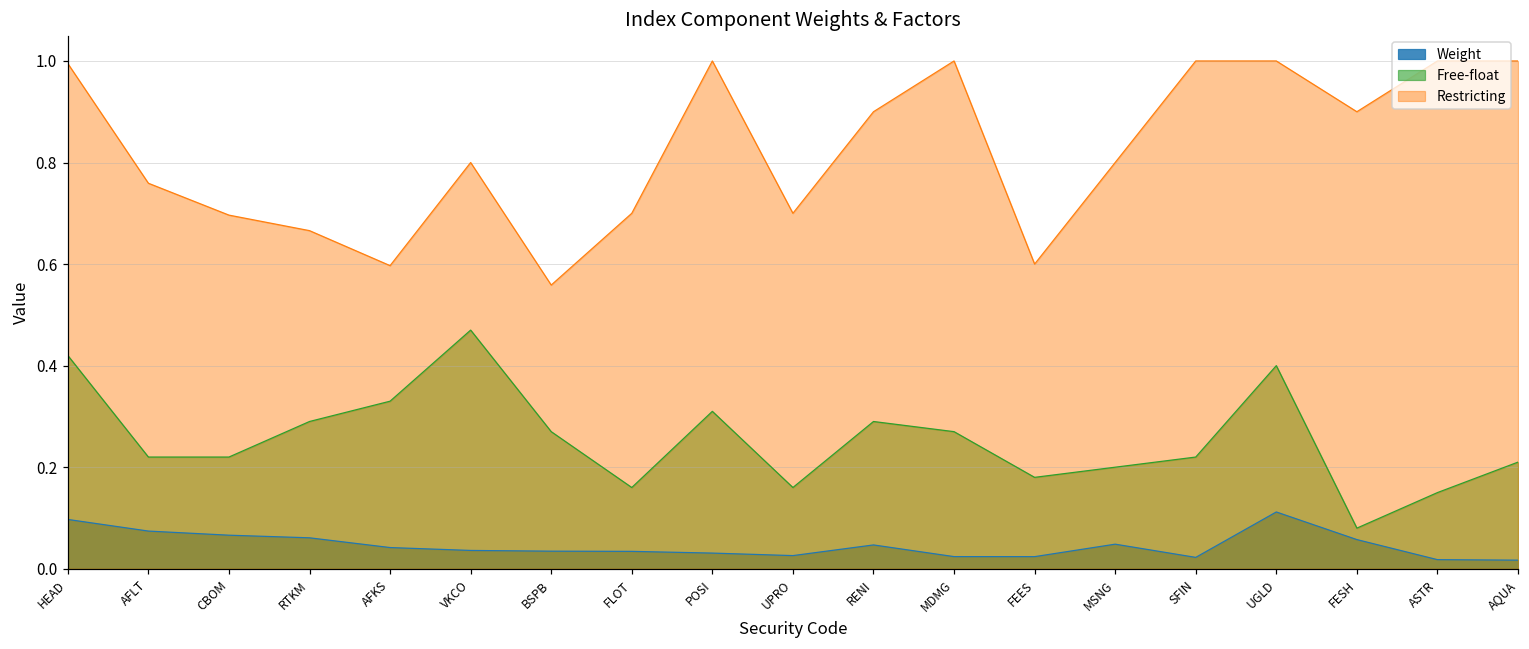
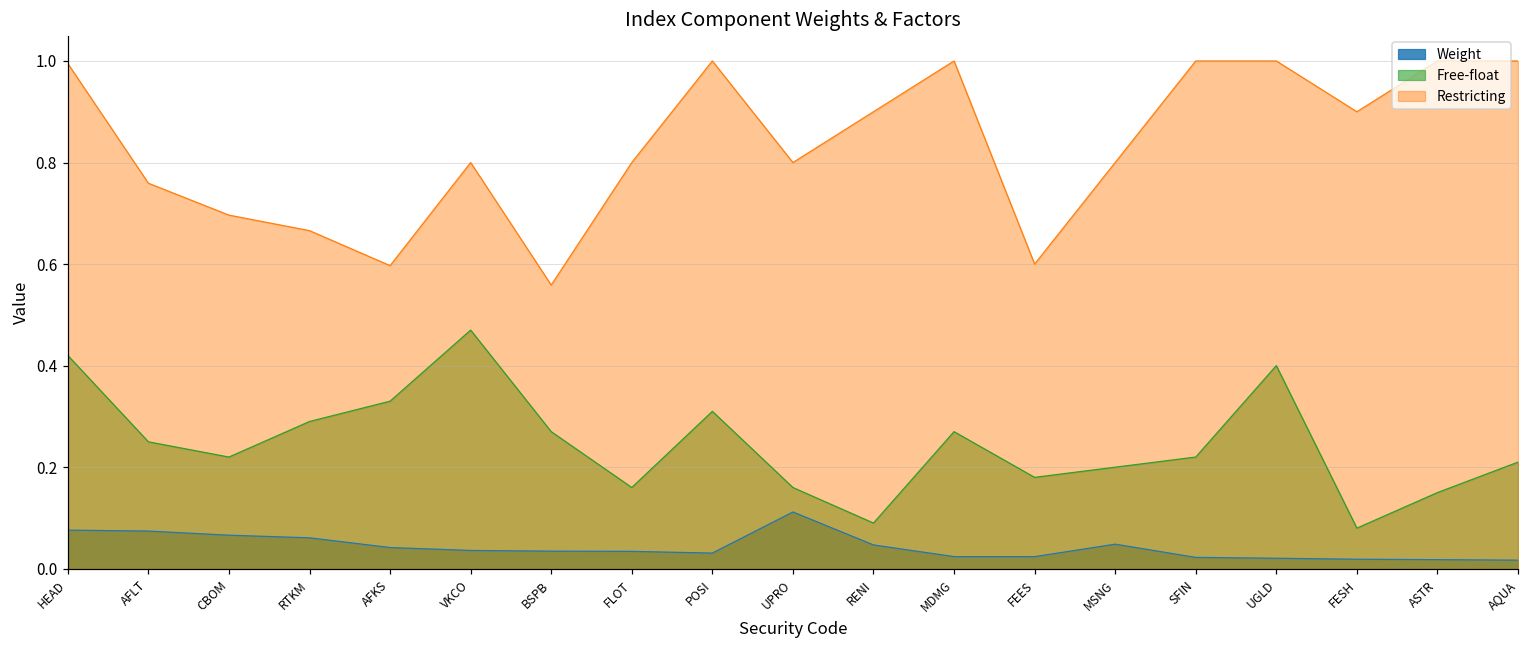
Weight, HEAD: 0.10 -> 0.08
Free-float, AFLT: 0.22 -> 0.25
Restricting, FLOT: 0.7 -> 0.8
Weight, UPRO: 0.03 -> 0.11
Restricting, UPRO: 0.7 -> 0.8
Free-float, RENI: 0.29 -> 0.09
Weight, UGLD: 0.11 -> 0.02
Weight, FESH: 0.06 -> 0.02
